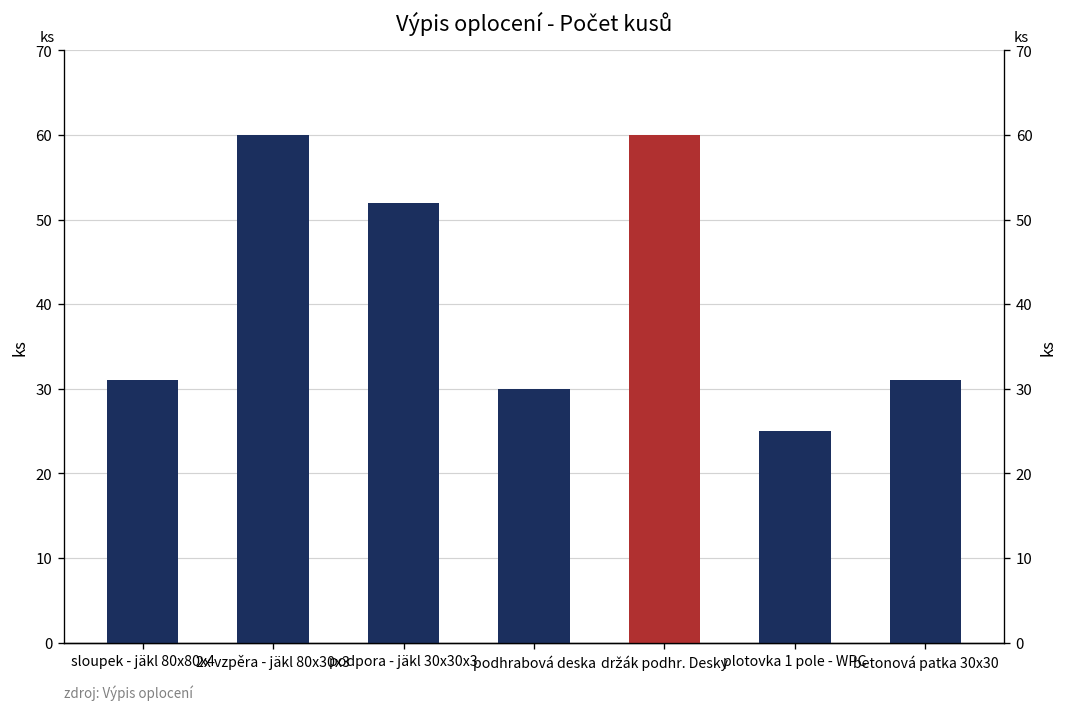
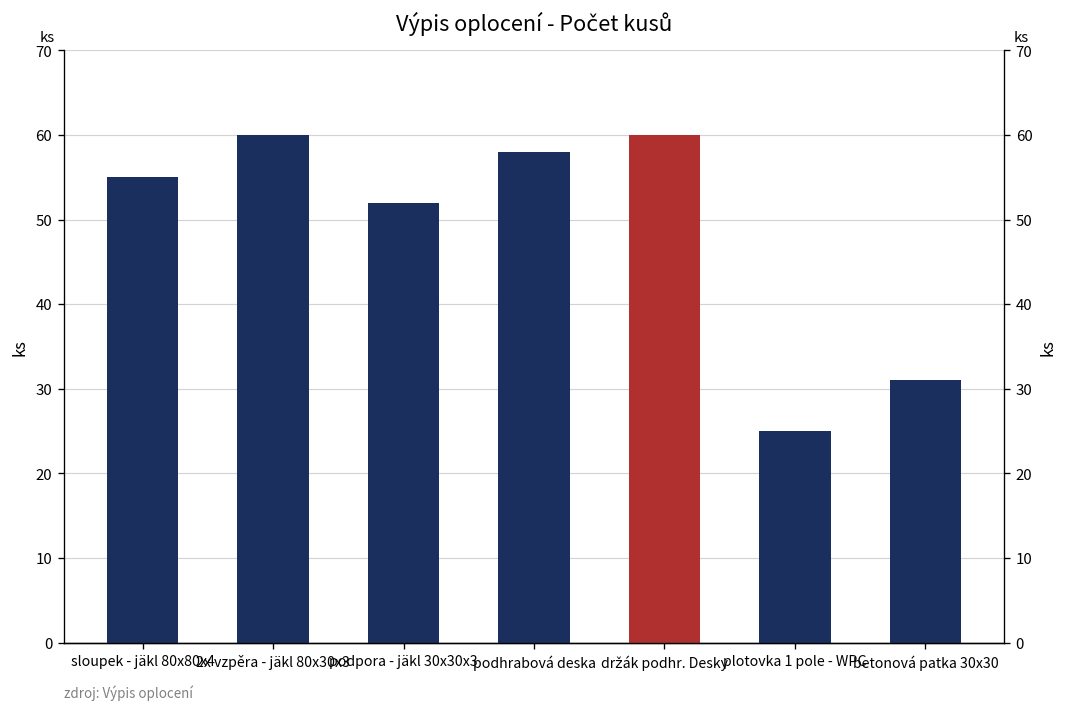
sloupek - jäkl 80x80x4: 31 -> 55
podhrabová deska: 30 -> 58
